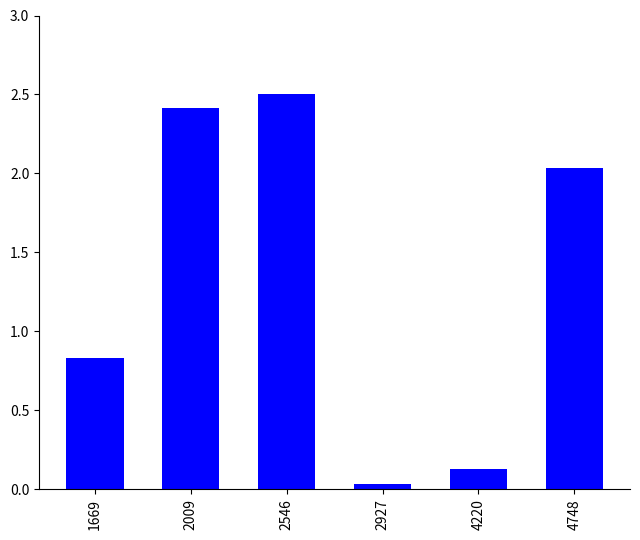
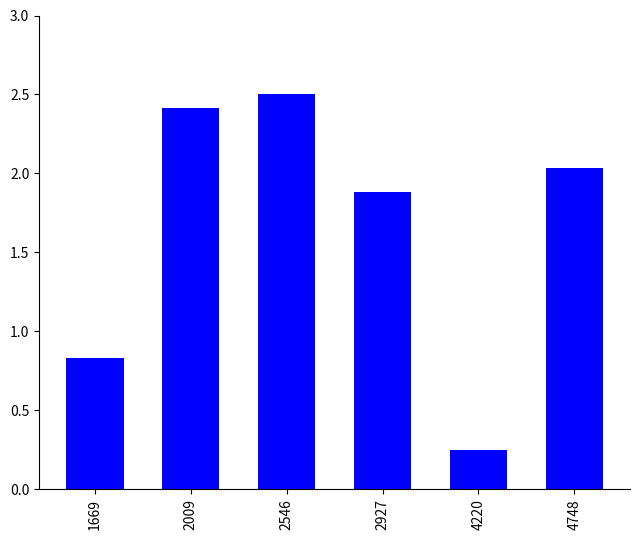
2927: 0.03 -> 1.88
4220: 0.13 -> 0.25
